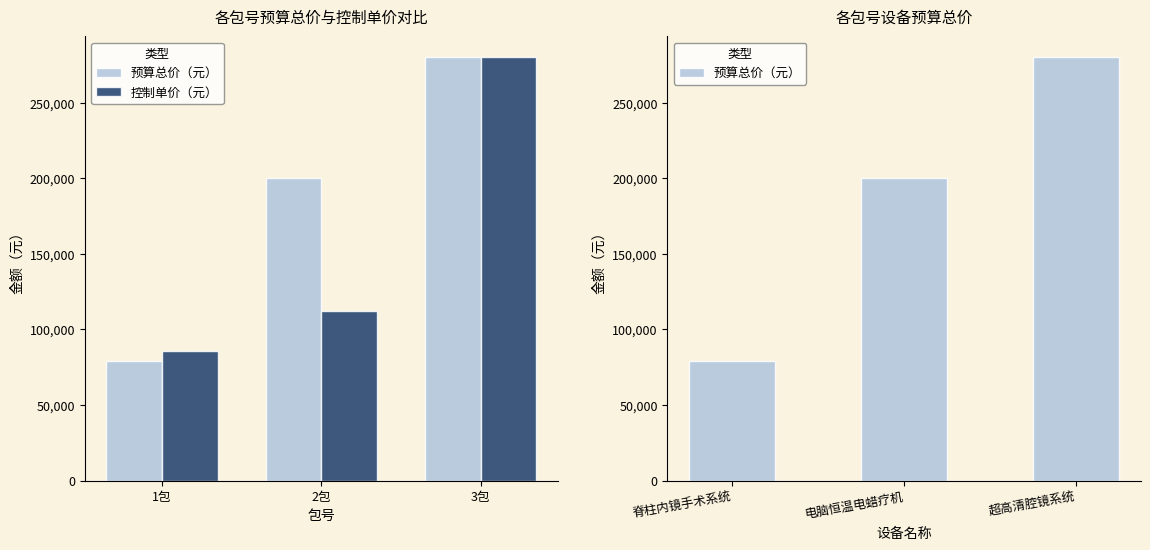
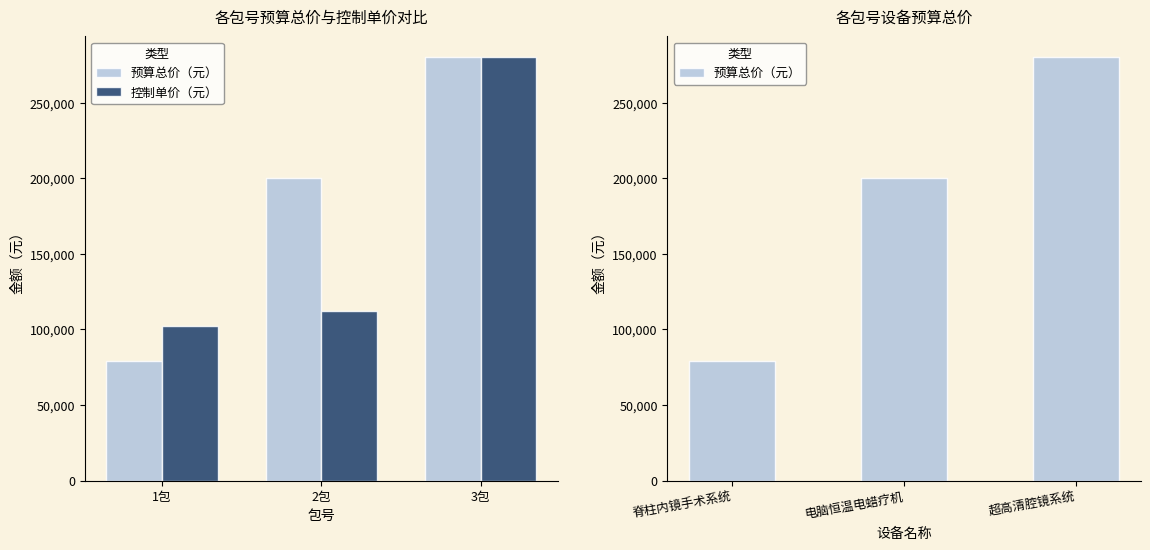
各包号预算总价与控制单价对比, 控制单价（元）, 1包: 86,000 -> 102,000
